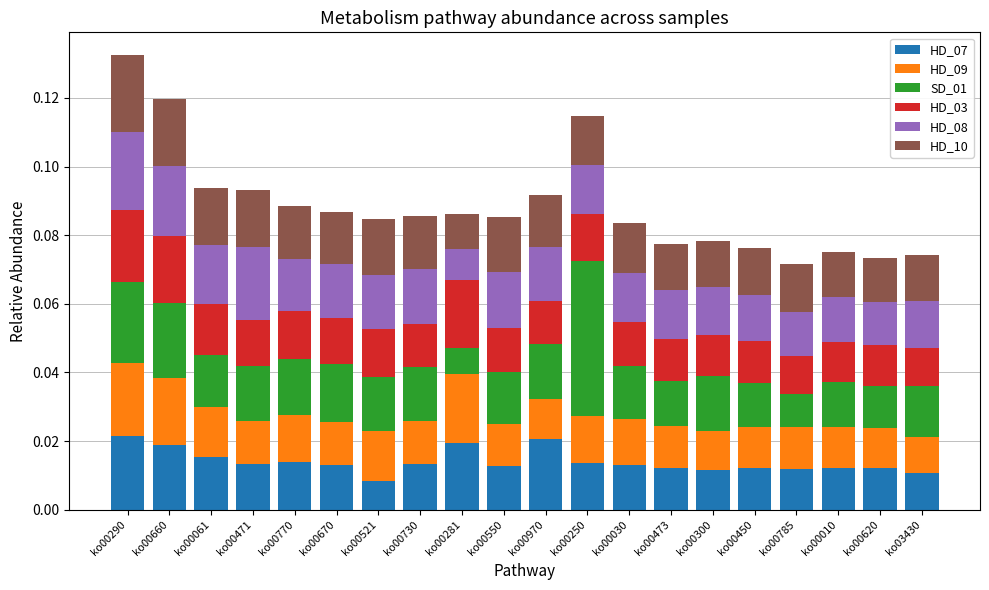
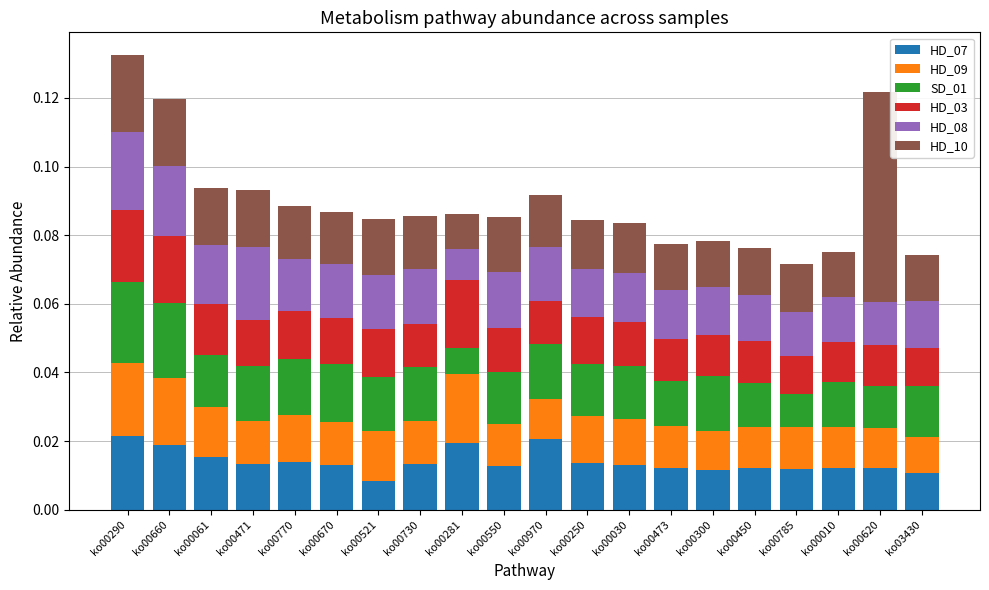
SD_01, ko00250: 0.045 -> 0.015
HD_10, ko00620: 0.013 -> 0.061
